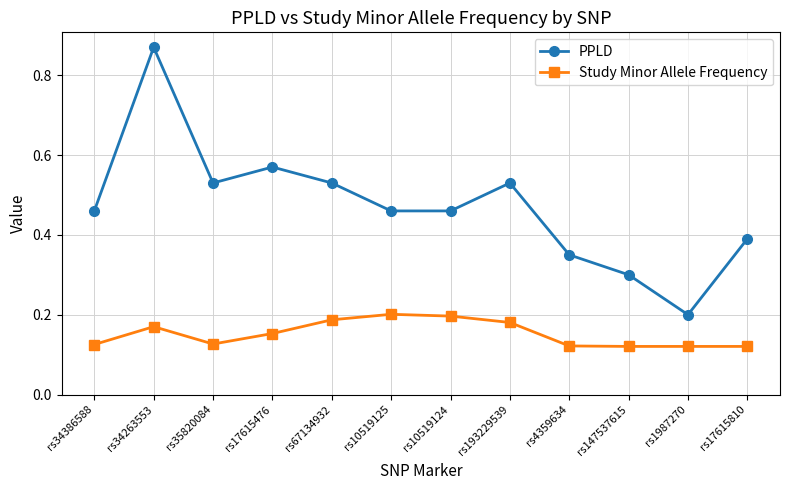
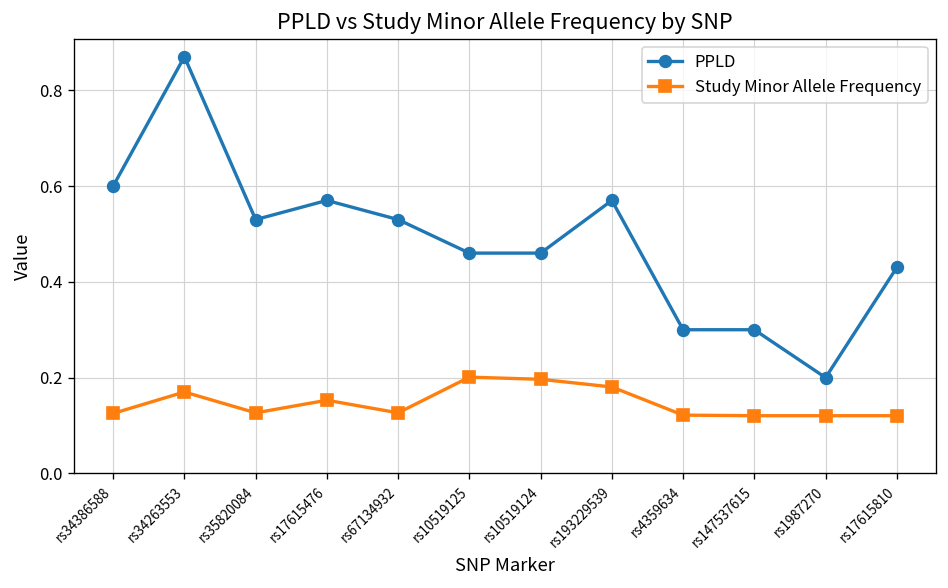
PPLD, rs34386588: 0.46 -> 0.60
Study Minor Allele Frequency, rs67134932: 0.19 -> 0.13
PPLD, rs193229539: 0.53 -> 0.57
PPLD, rs4359634: 0.35 -> 0.30
PPLD, rs17615810: 0.39 -> 0.43
